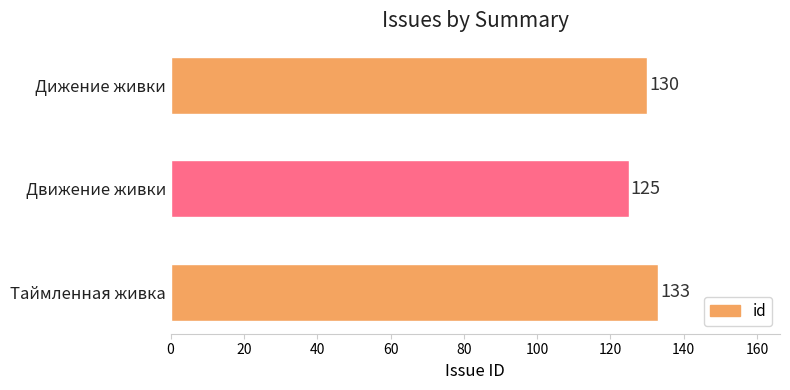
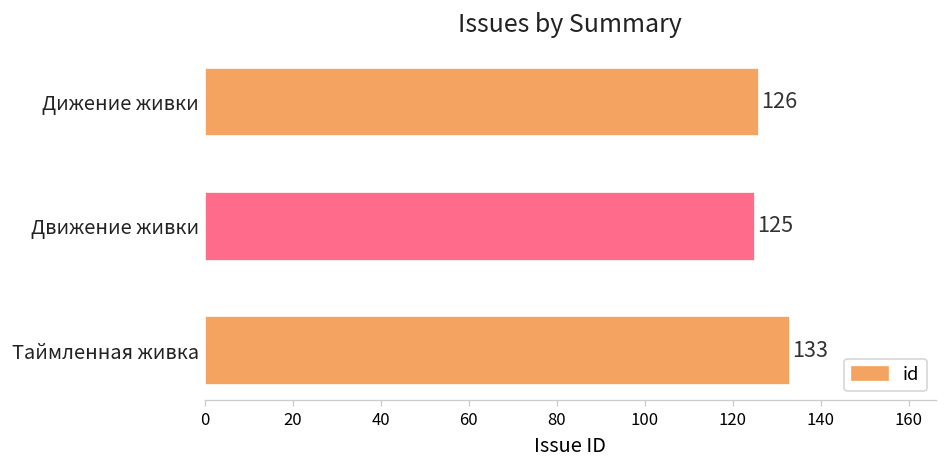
Дижение живки: 130 -> 126
